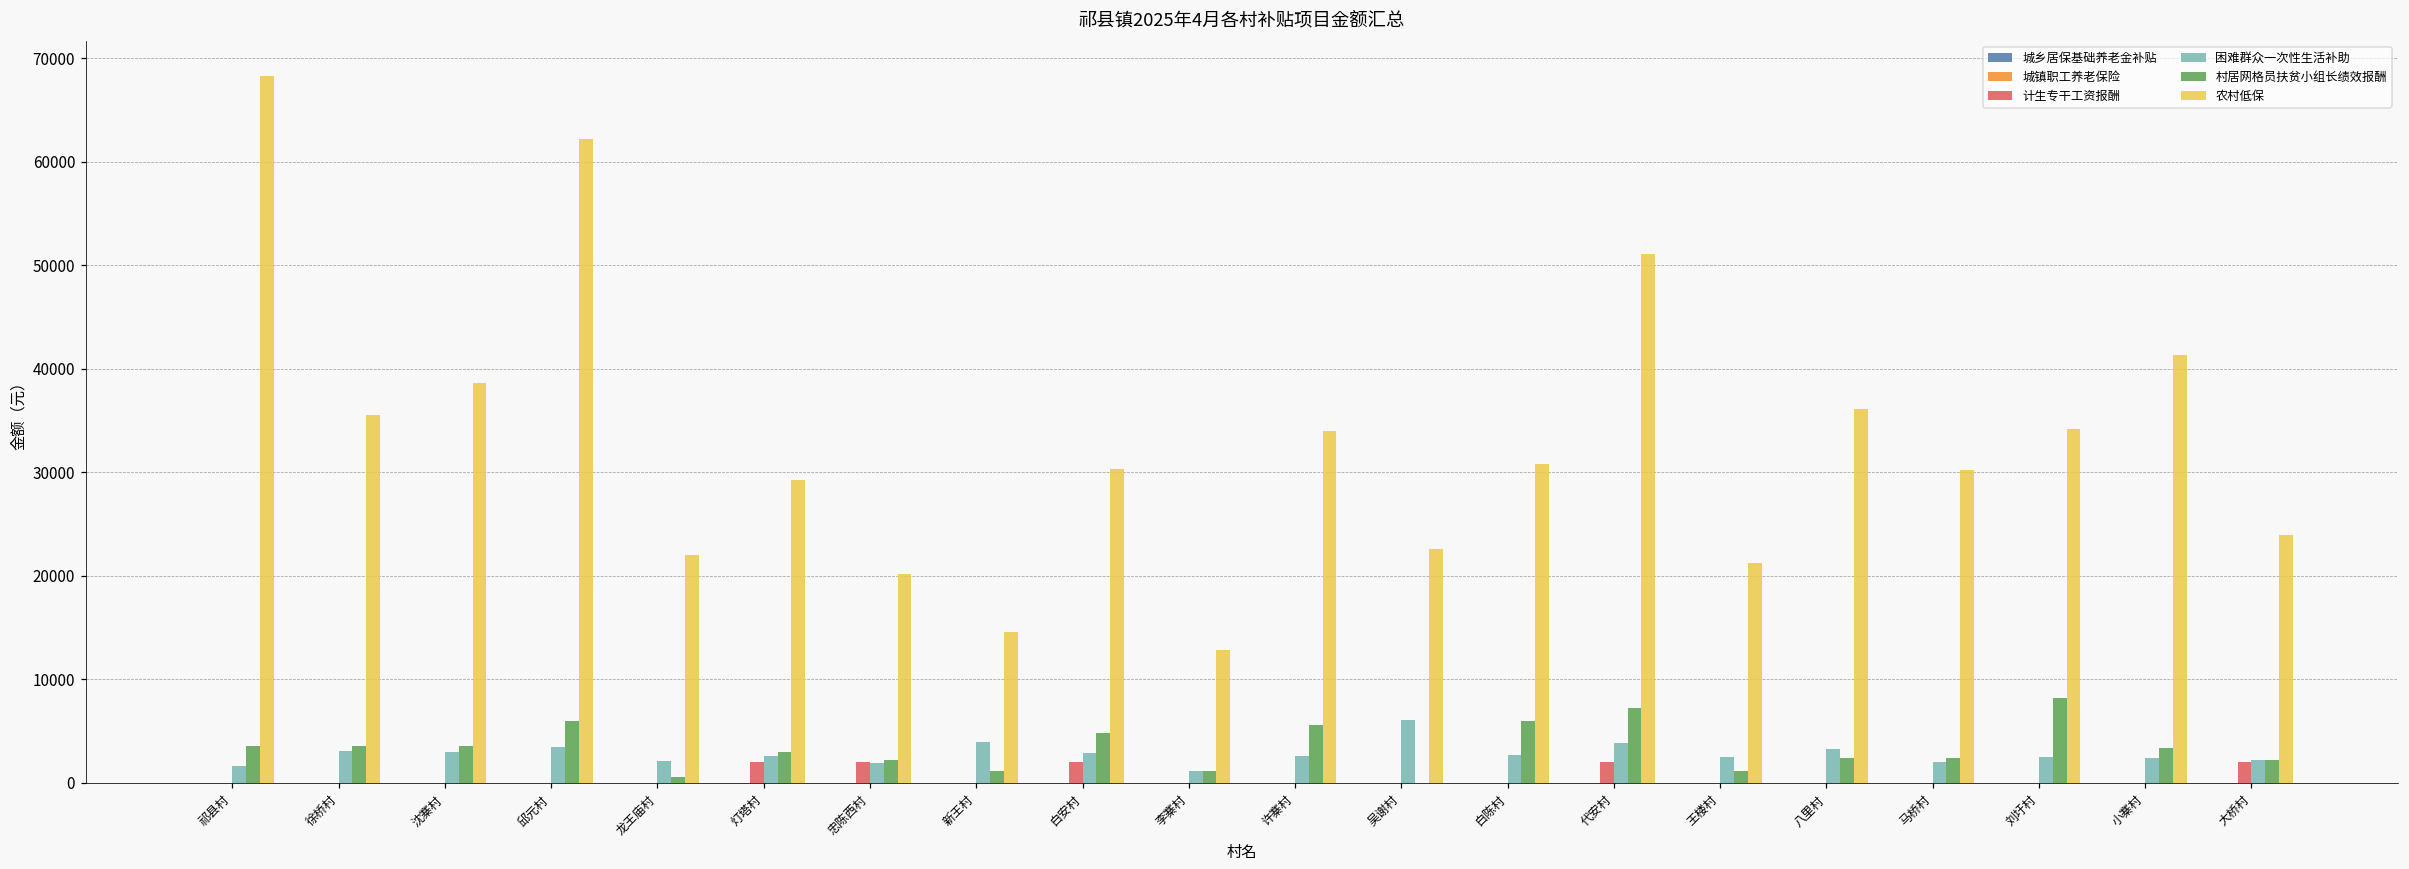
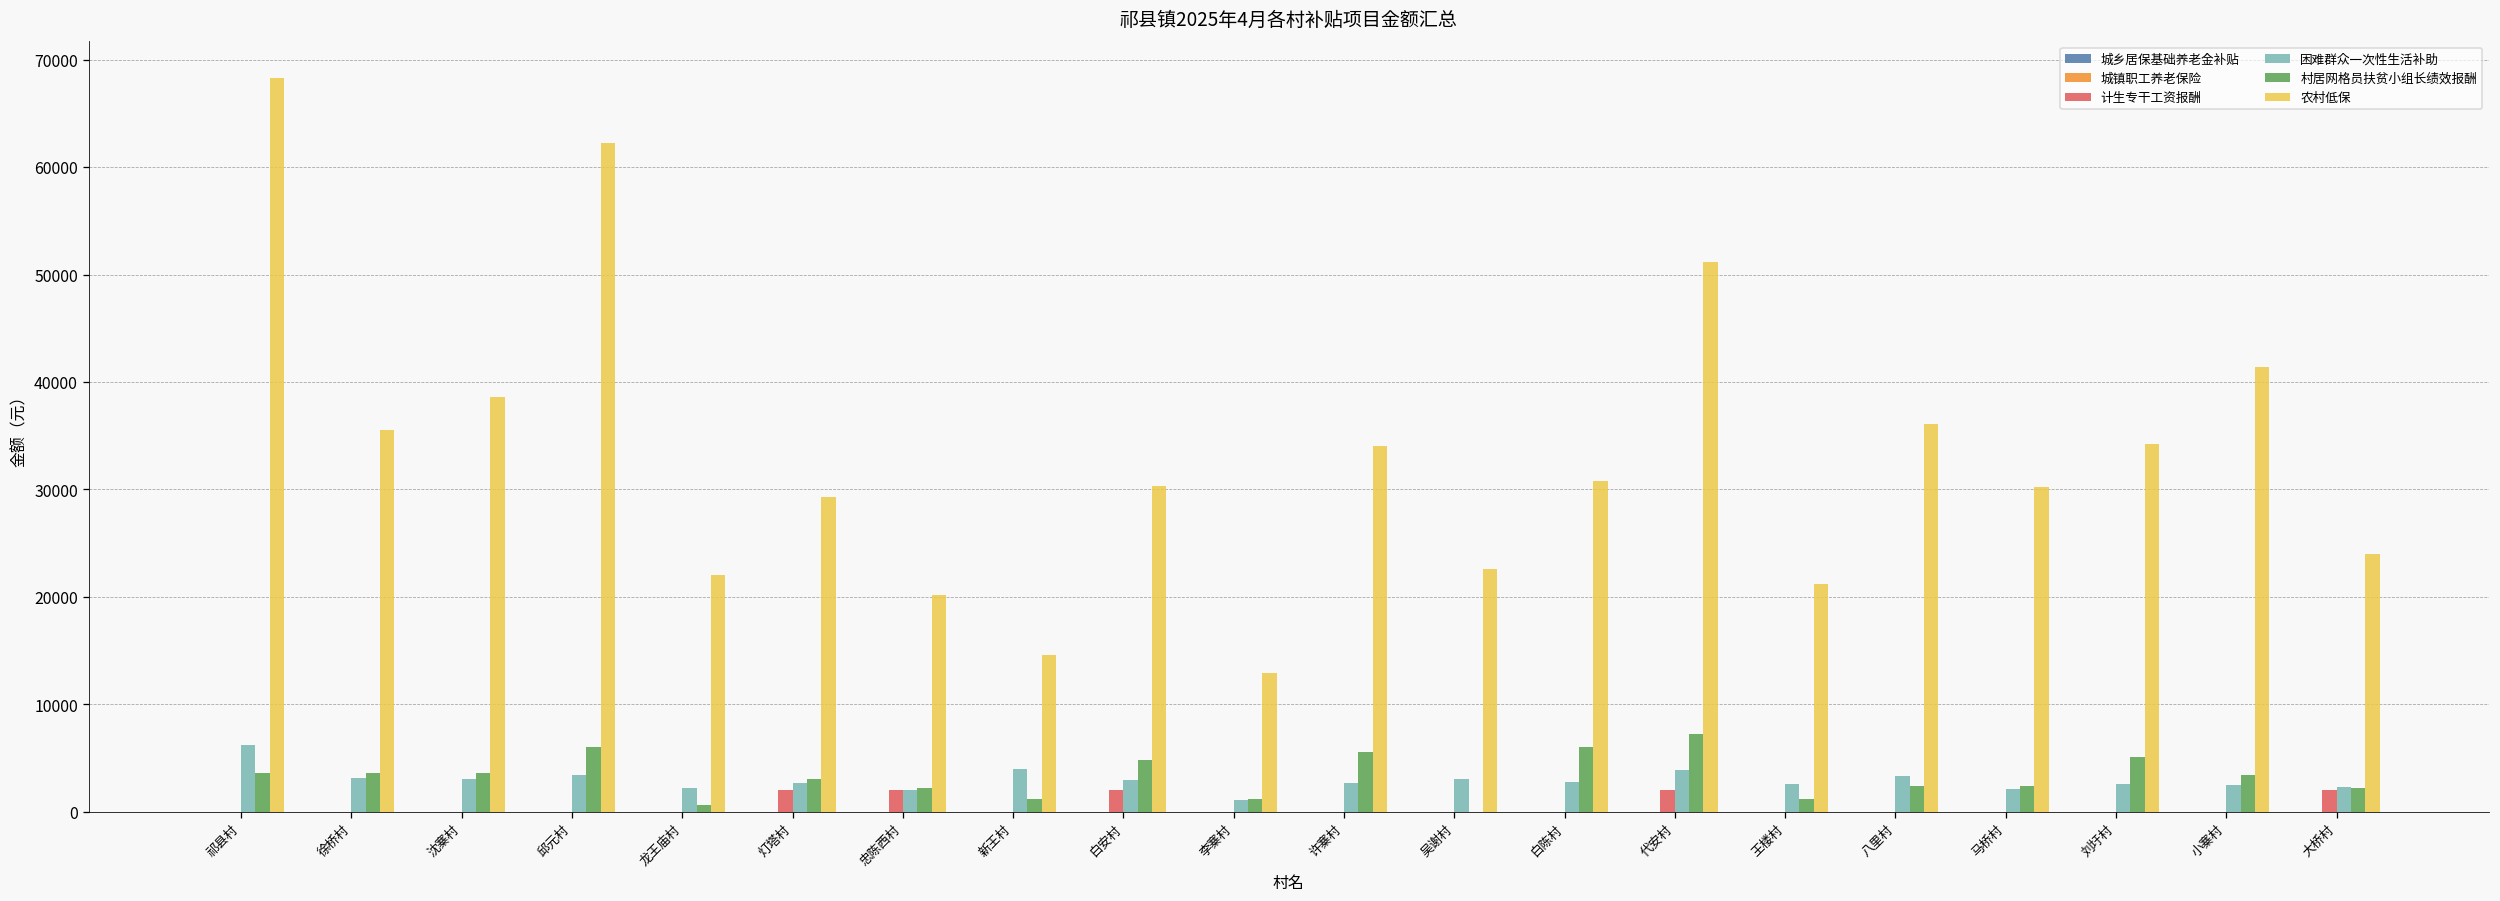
困难群众一次性生活补助, 祁县村: 2000 -> 6000
困难群众一次性生活补助, 吴谢村: 6000 -> 3000
村居网格员扶贫小组长绩效报酬, 刘圩村: 8000 -> 5000
